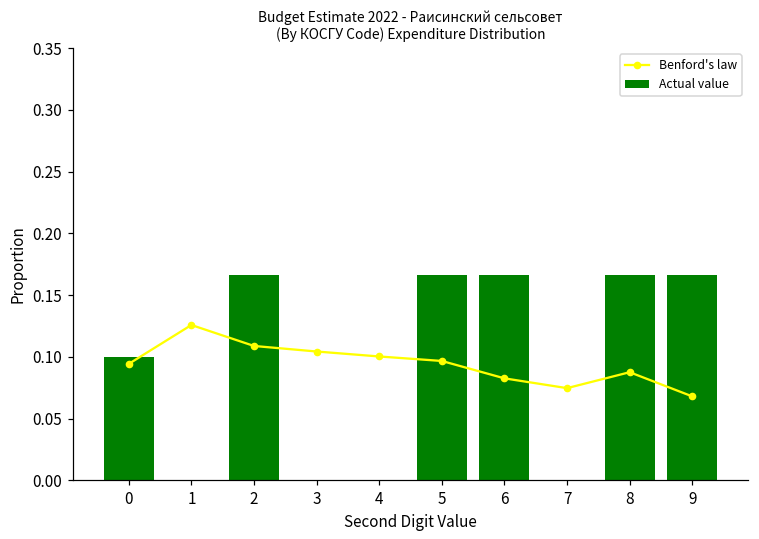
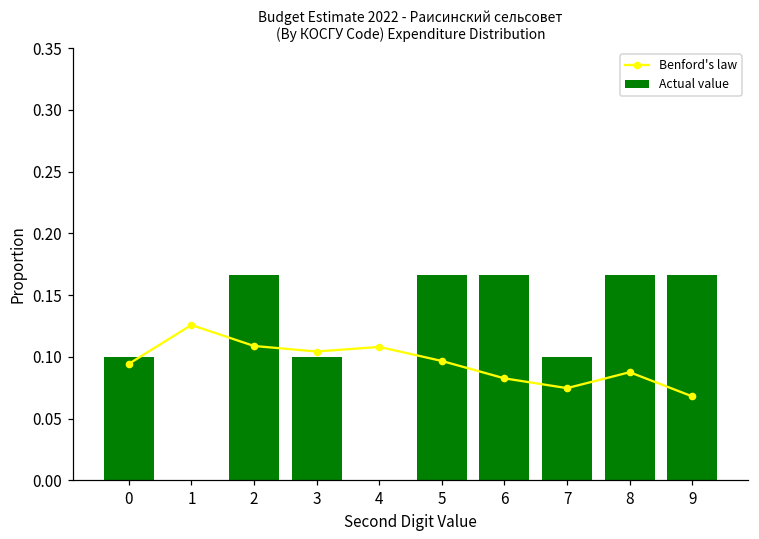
Actual value, 3: 0.0 -> 0.1
Benford's law, 4: 0.100 -> 0.108
Actual value, 7: 0.0 -> 0.1
